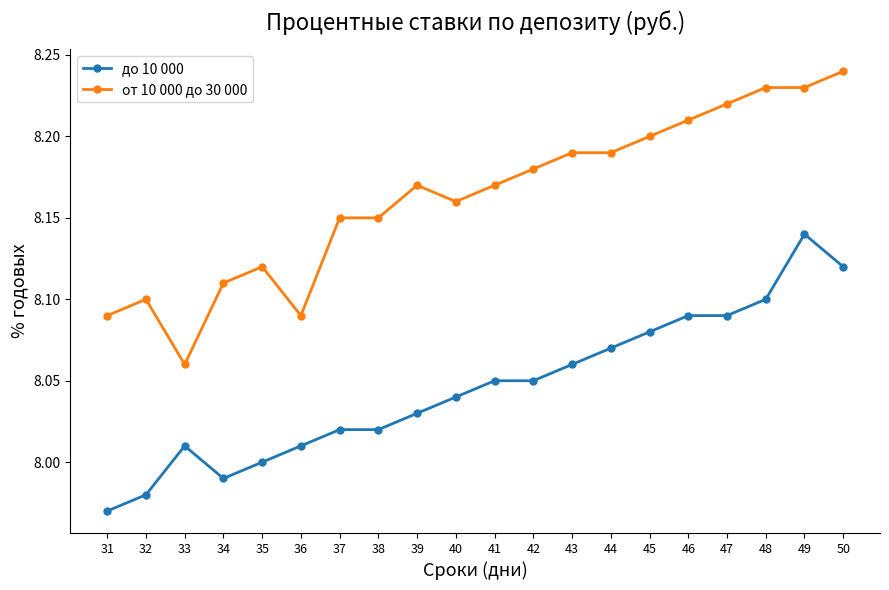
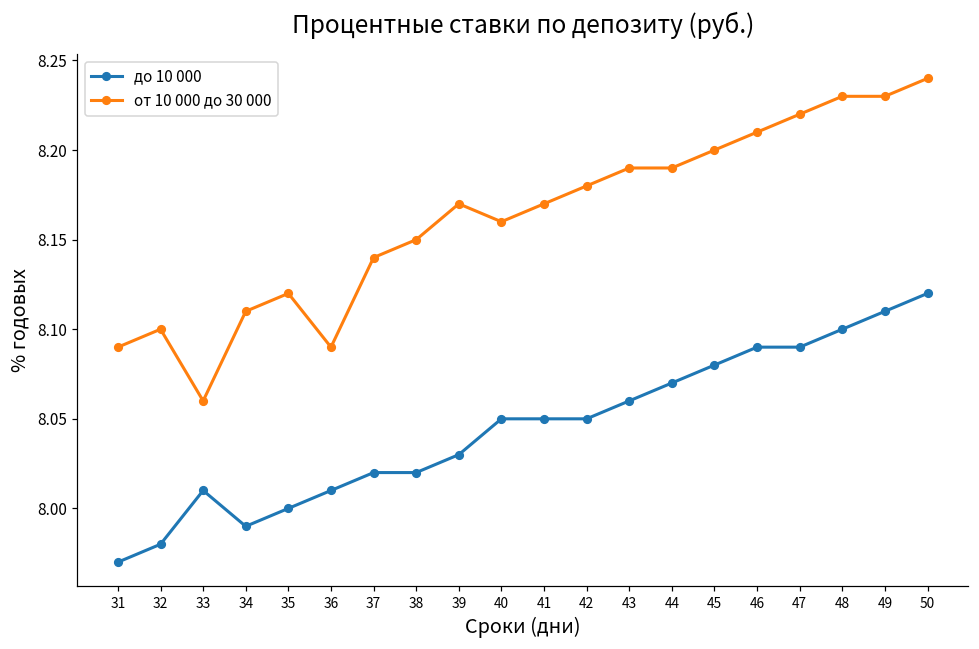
от 10 000 до 30 000, 37: 8.15 -> 8.14
до 10 000, 40: 8.04 -> 8.05
до 10 000, 49: 8.14 -> 8.11
